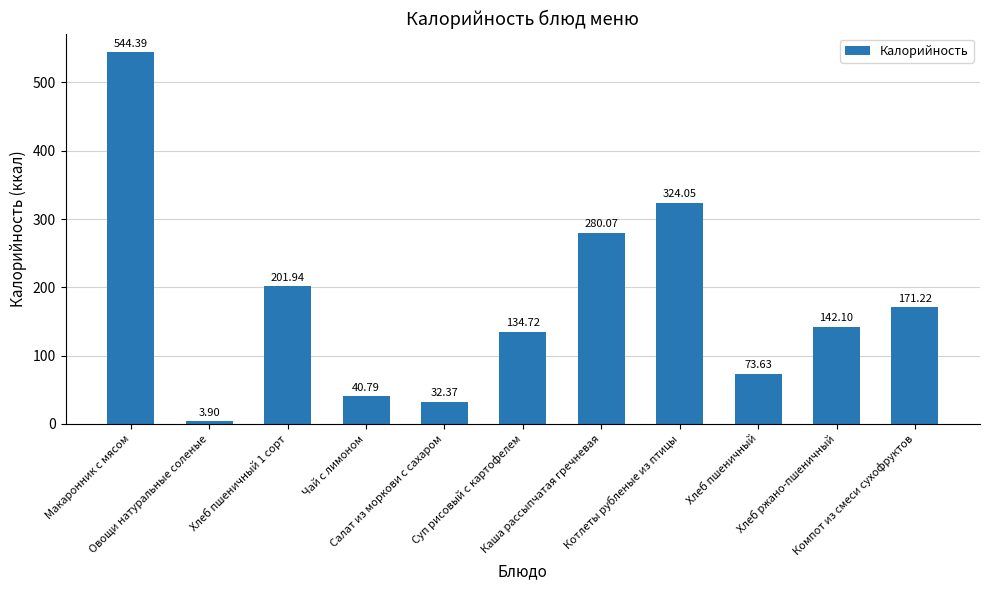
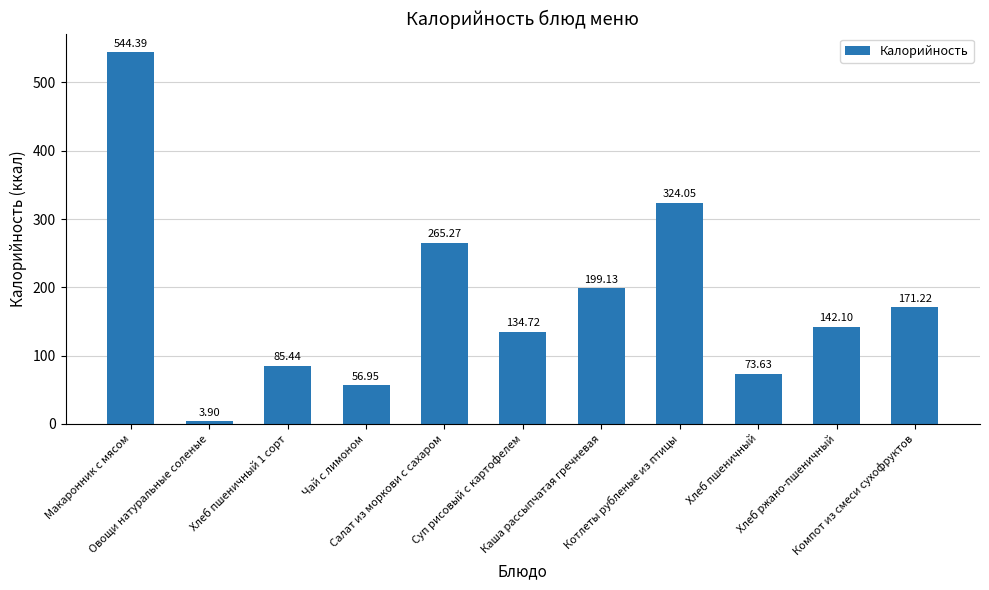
Хлеб пшеничный 1 сорт: 201.94 -> 85.44
Чай с лимоном: 40.79 -> 56.95
Салат из моркови с сахаром: 32.37 -> 265.27
Каша рассыпчатая гречневая: 280.07 -> 199.13
